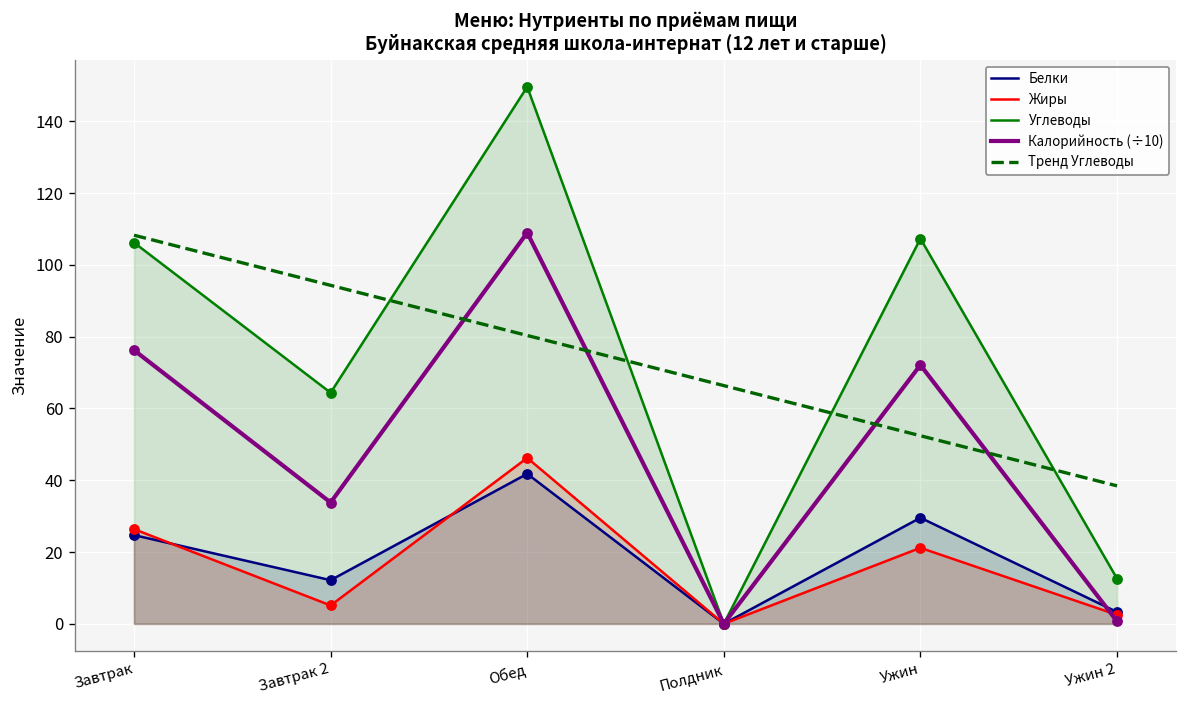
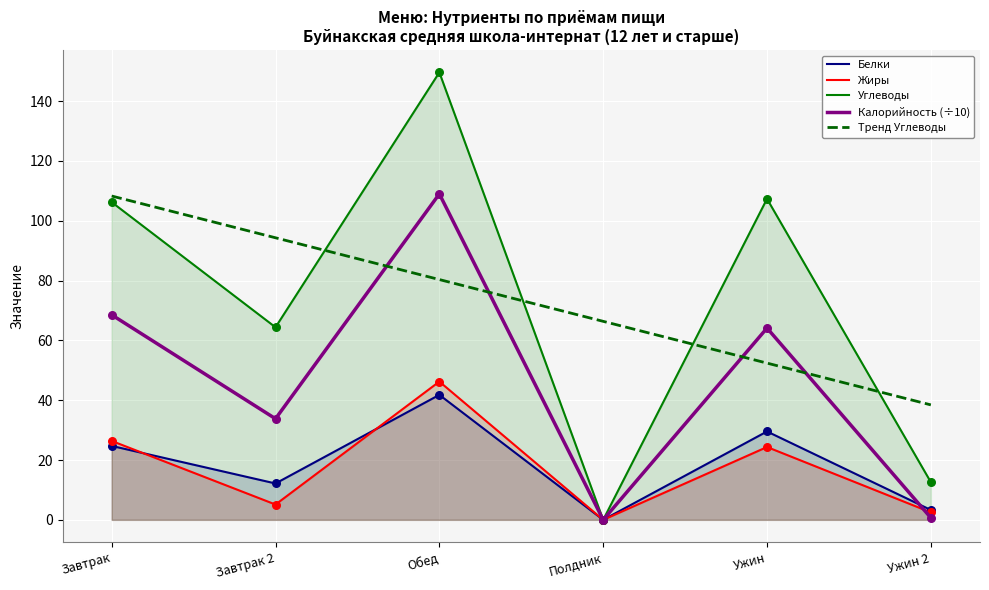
Калорийность (÷10), Завтрак: 76 -> 69
Жиры, Ужин: 21 -> 24
Калорийность (÷10), Ужин: 72 -> 64
